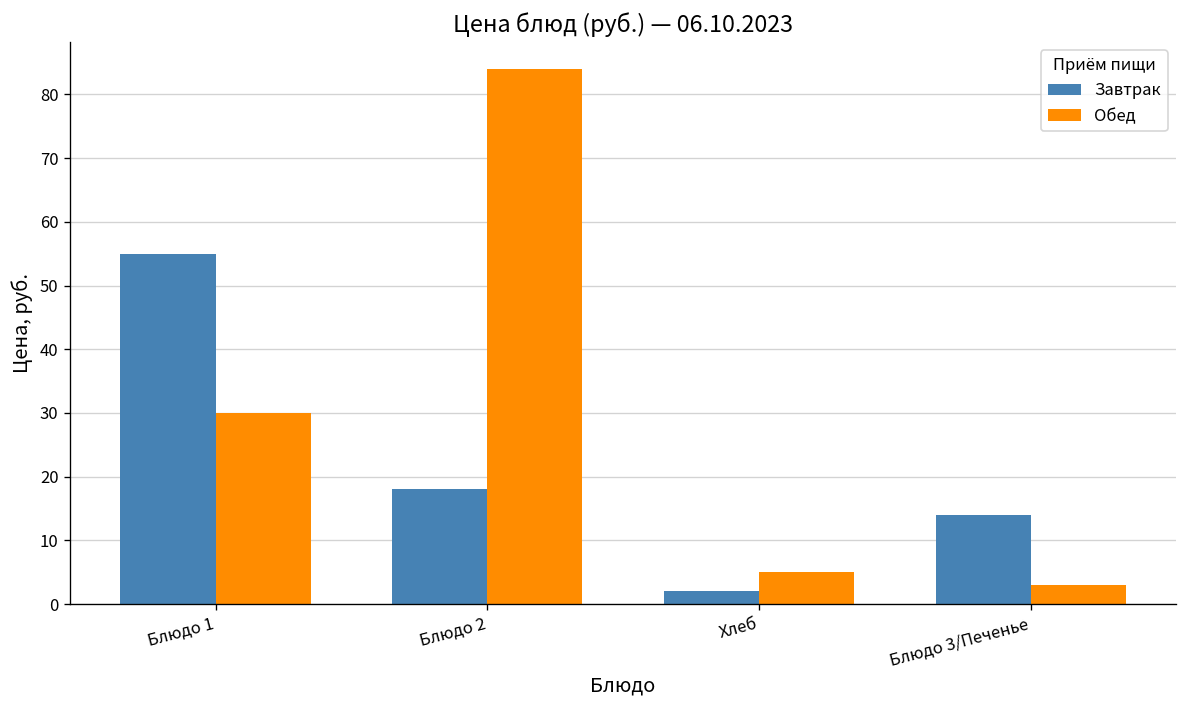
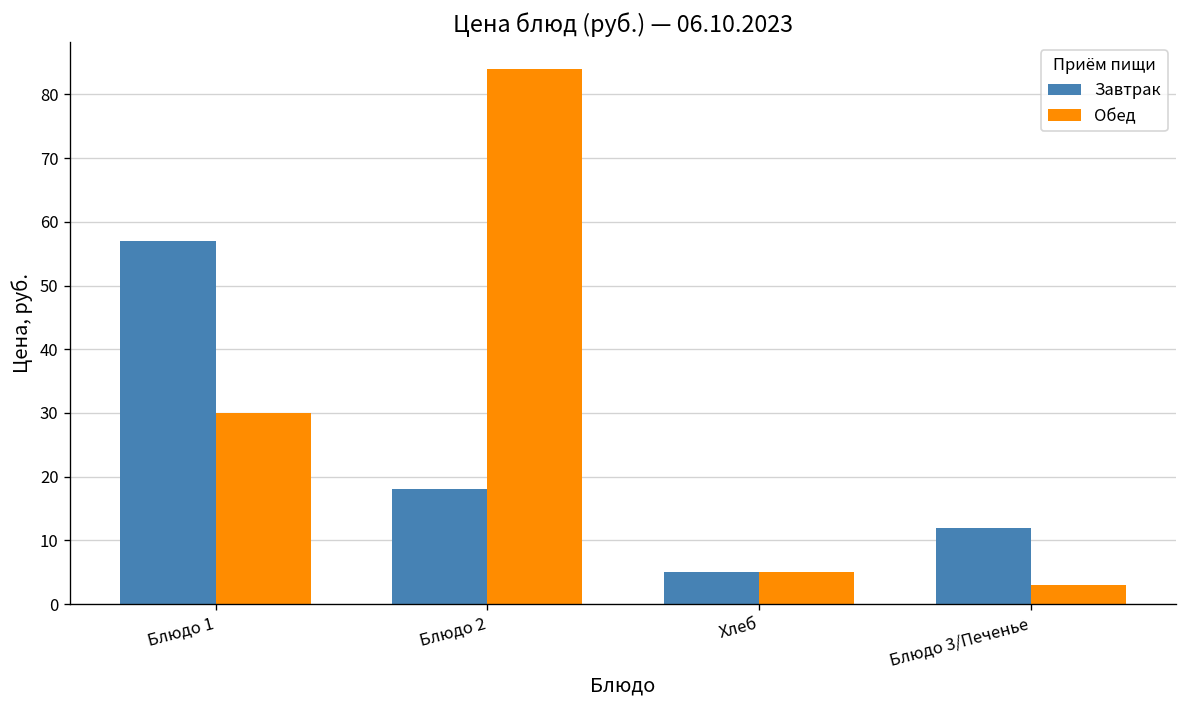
Завтрак, Блюдо 1: 55 -> 57
Завтрак, Хлеб: 2 -> 5
Завтрак, Блюдо 3/Печенье: 14 -> 12
